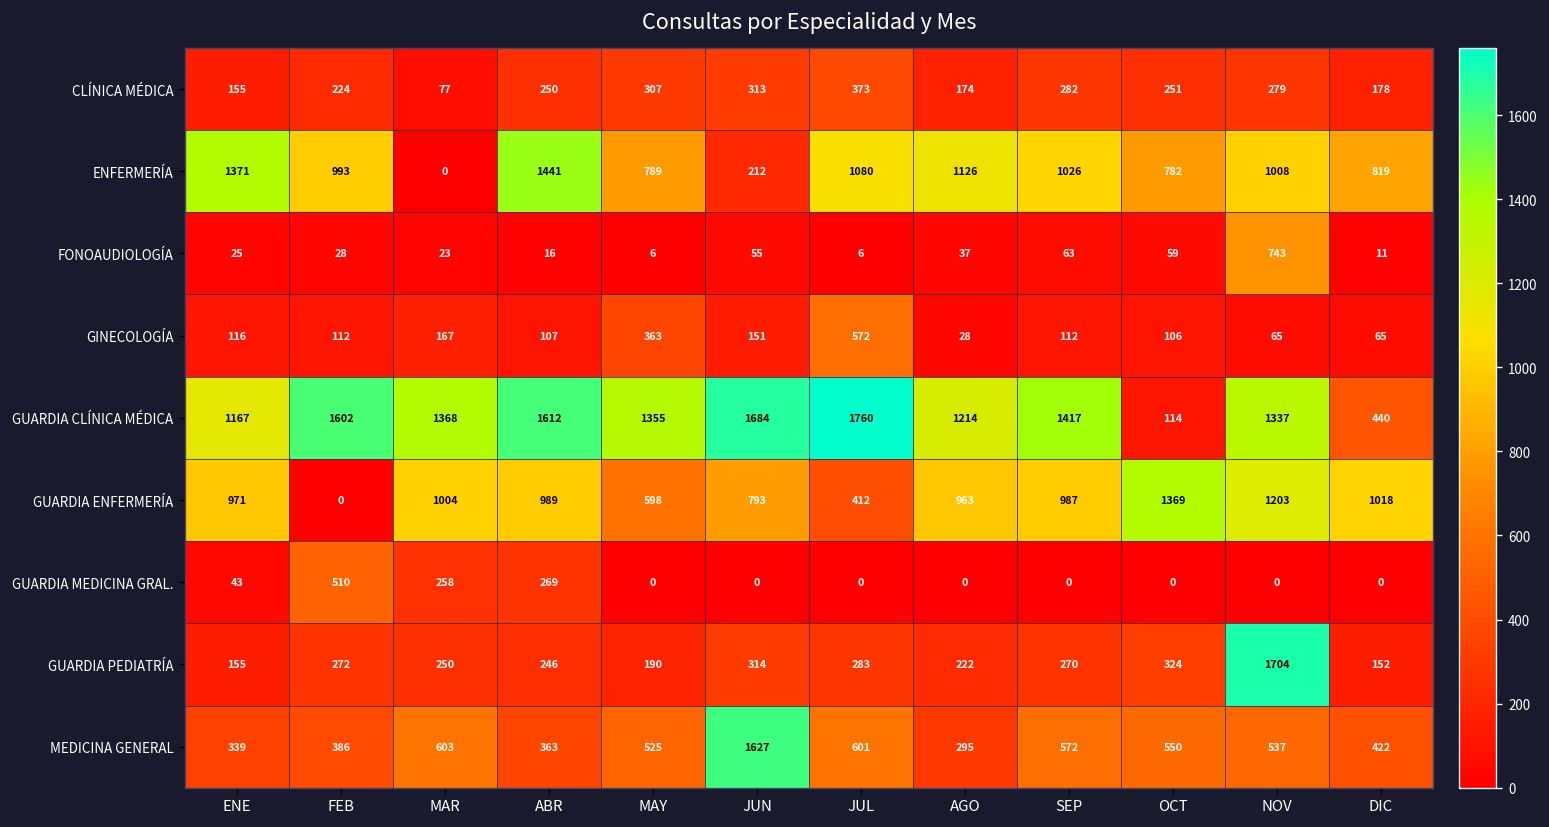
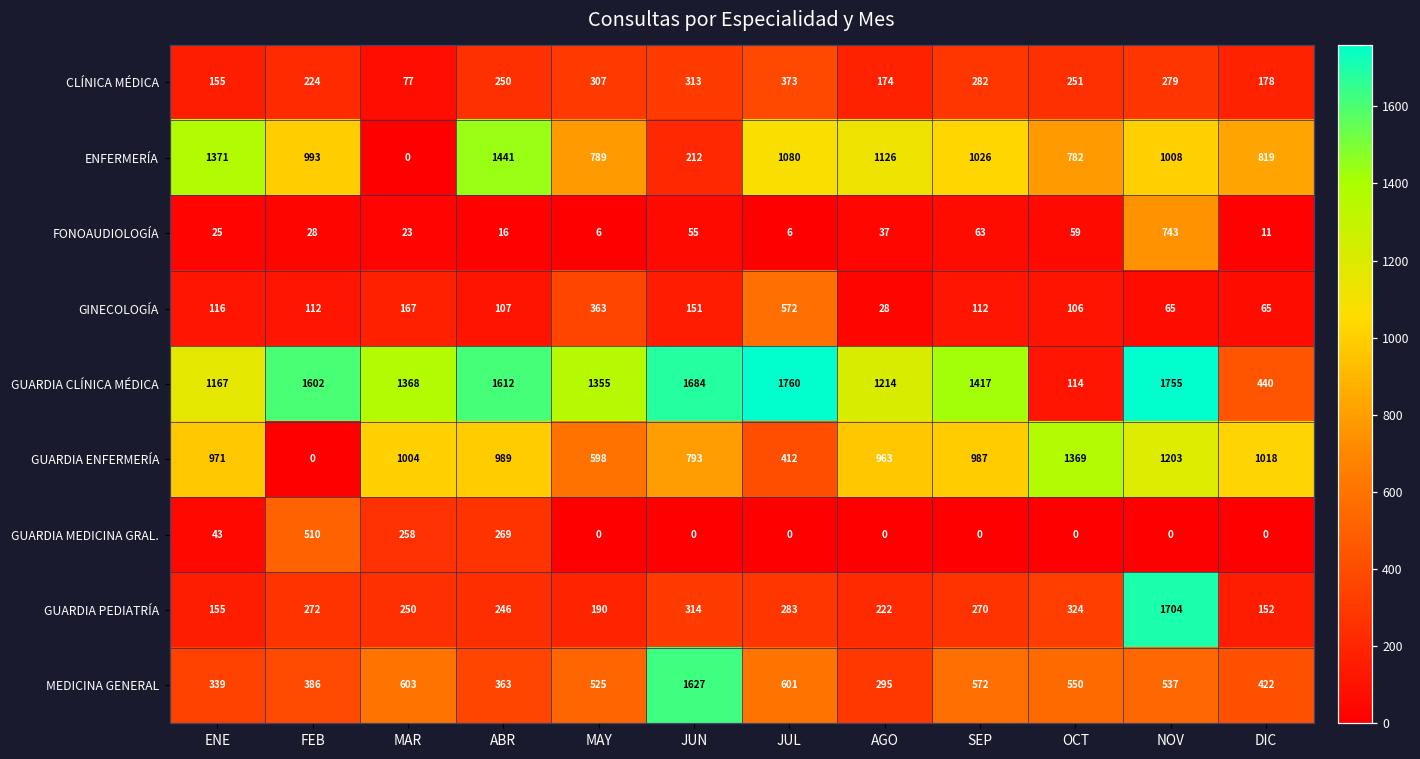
GUARDIA CLÍNICA MÉDICA, NOV: 1337 -> 1755
